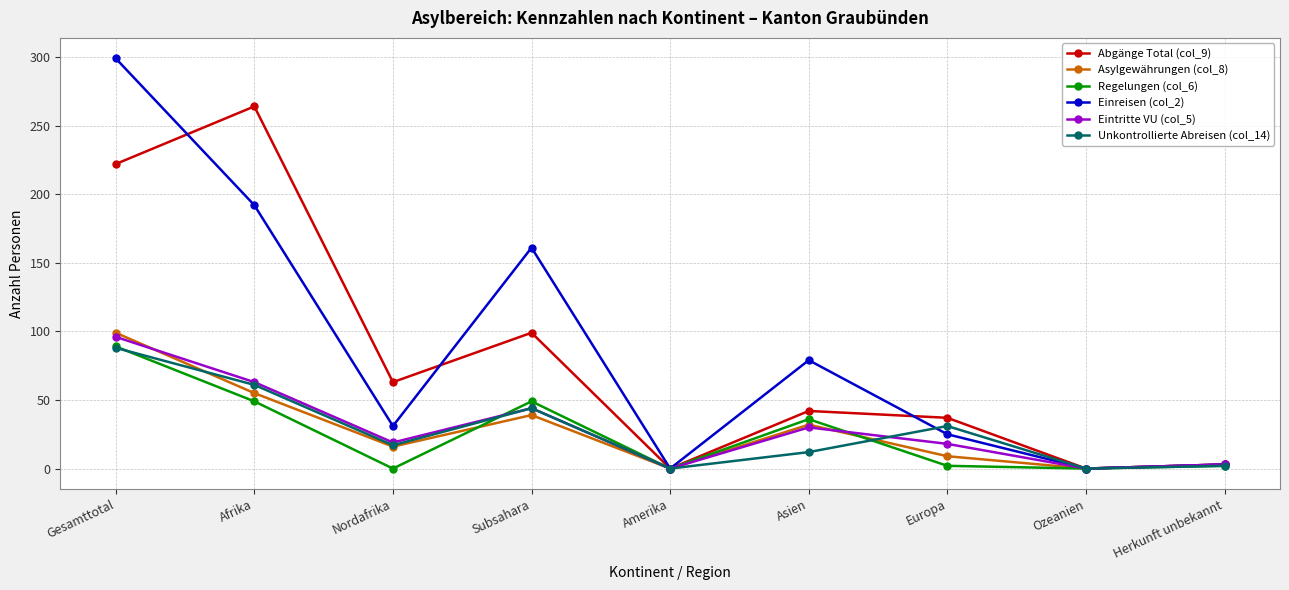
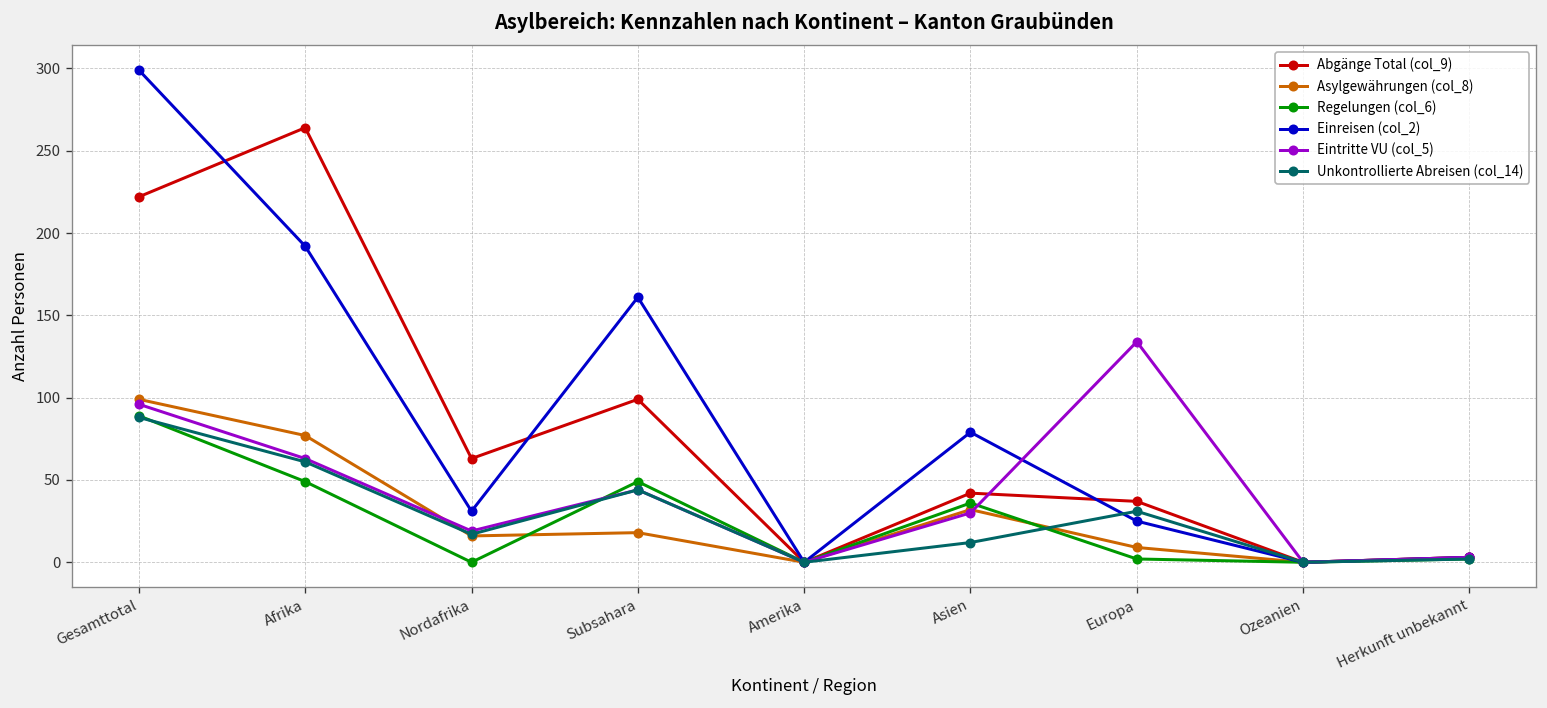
Asylgewährungen (col_8), Afrika: 55 -> 77
Asylgewährungen (col_8), Subsahara: 39 -> 18
Eintritte VU (col_5), Europa: 18 -> 134
